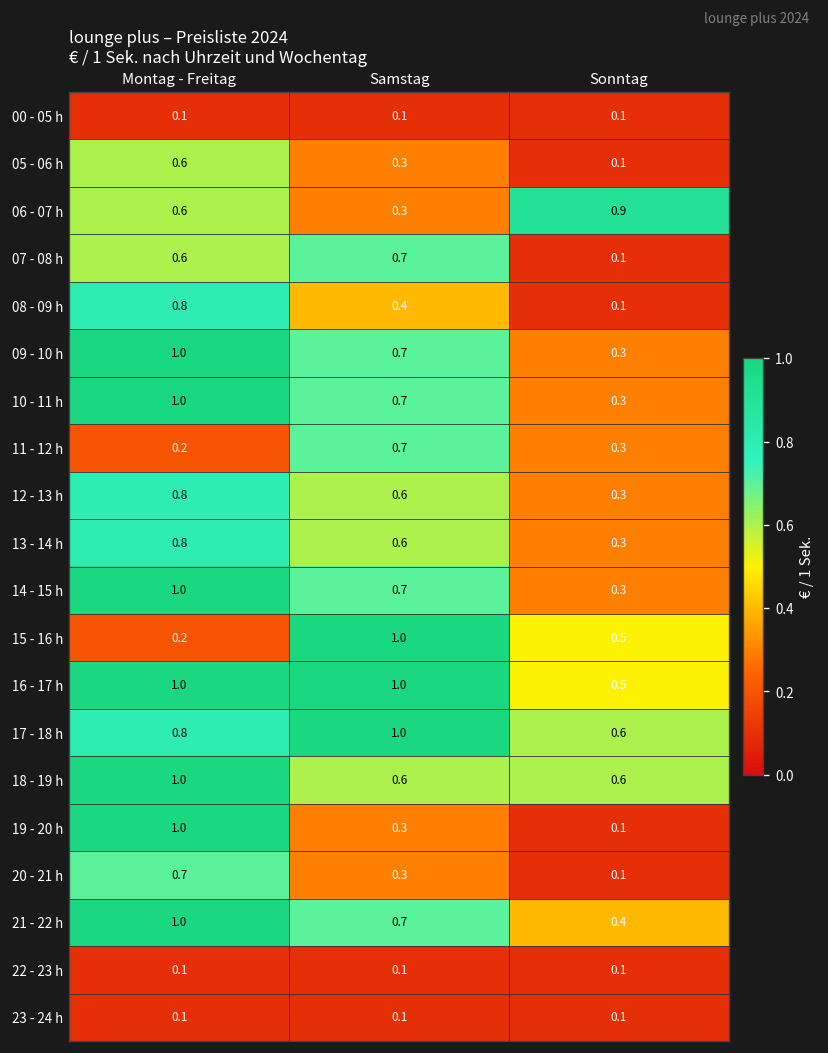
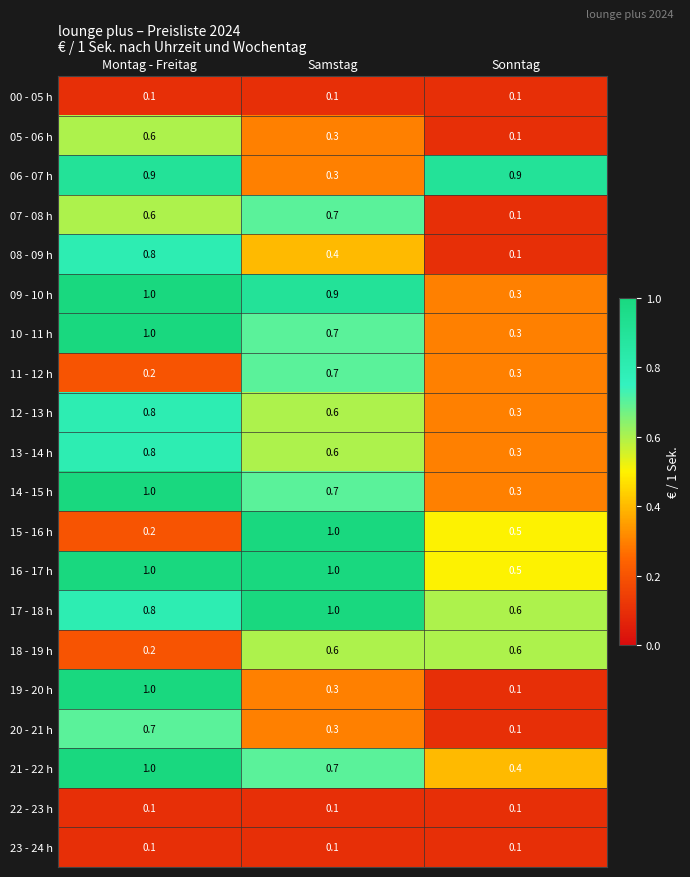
06 - 07 h, Montag - Freitag: 0.6 -> 0.9
09 - 10 h, Samstag: 0.7 -> 0.9
18 - 19 h, Montag - Freitag: 1.0 -> 0.2
